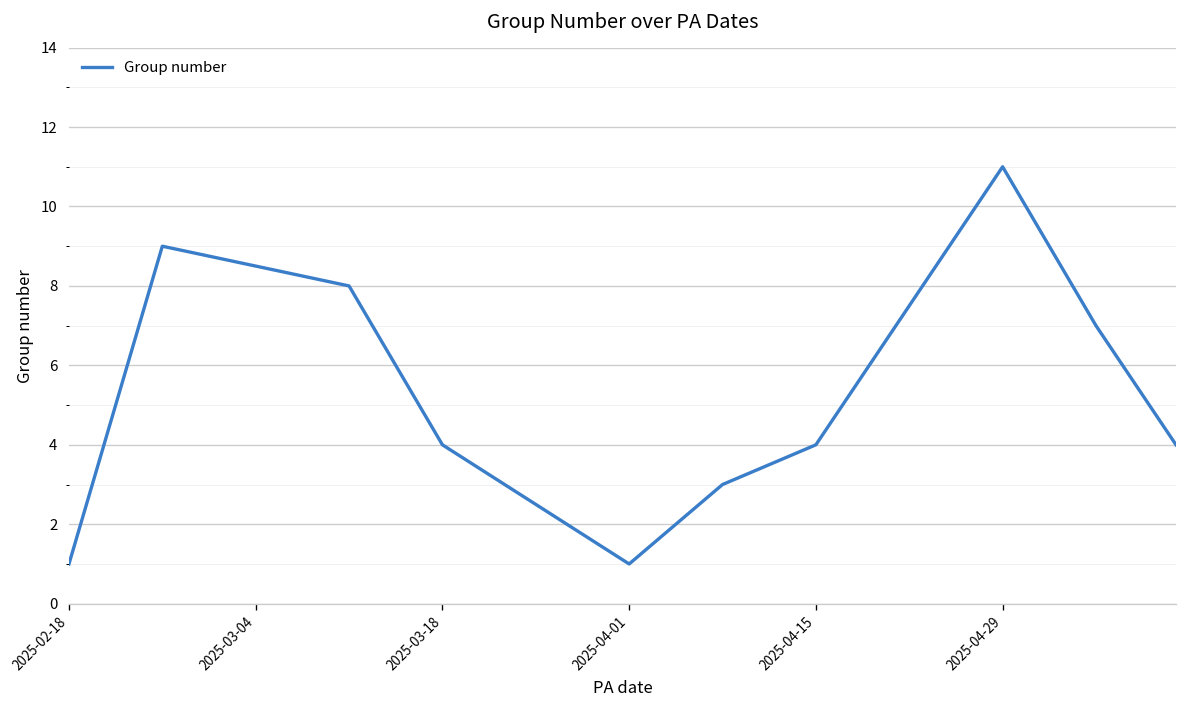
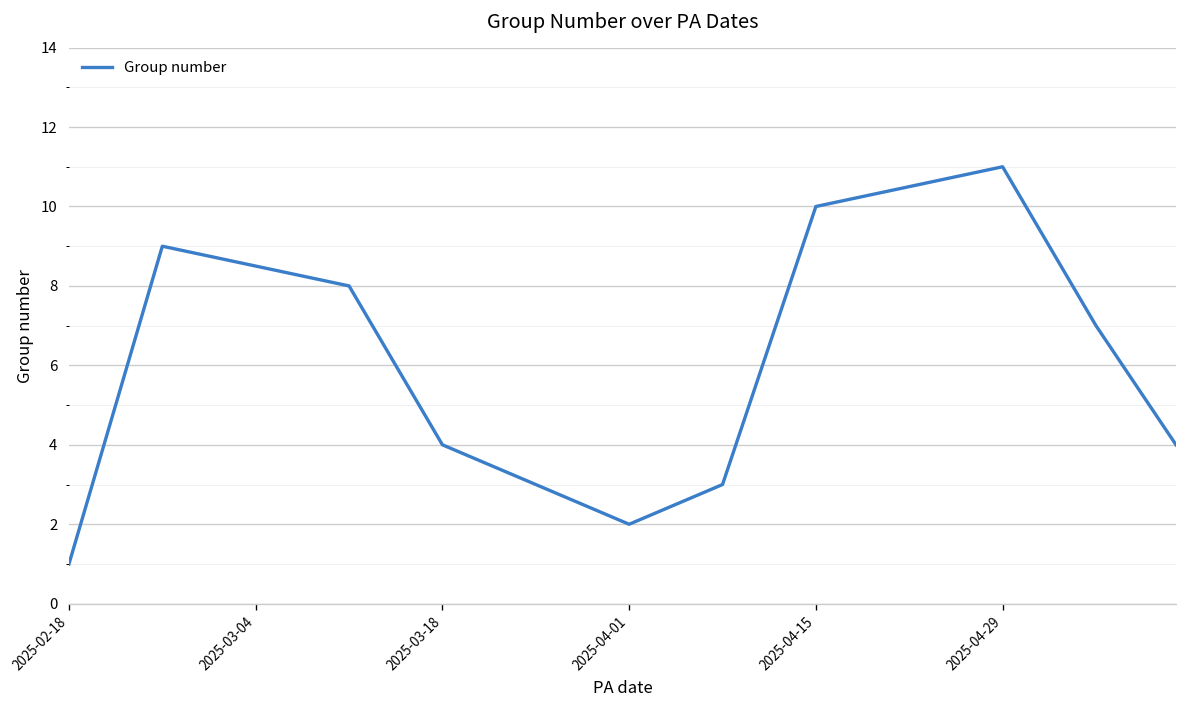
2025-04-01: 1 -> 2
2025-04-15: 4 -> 10
